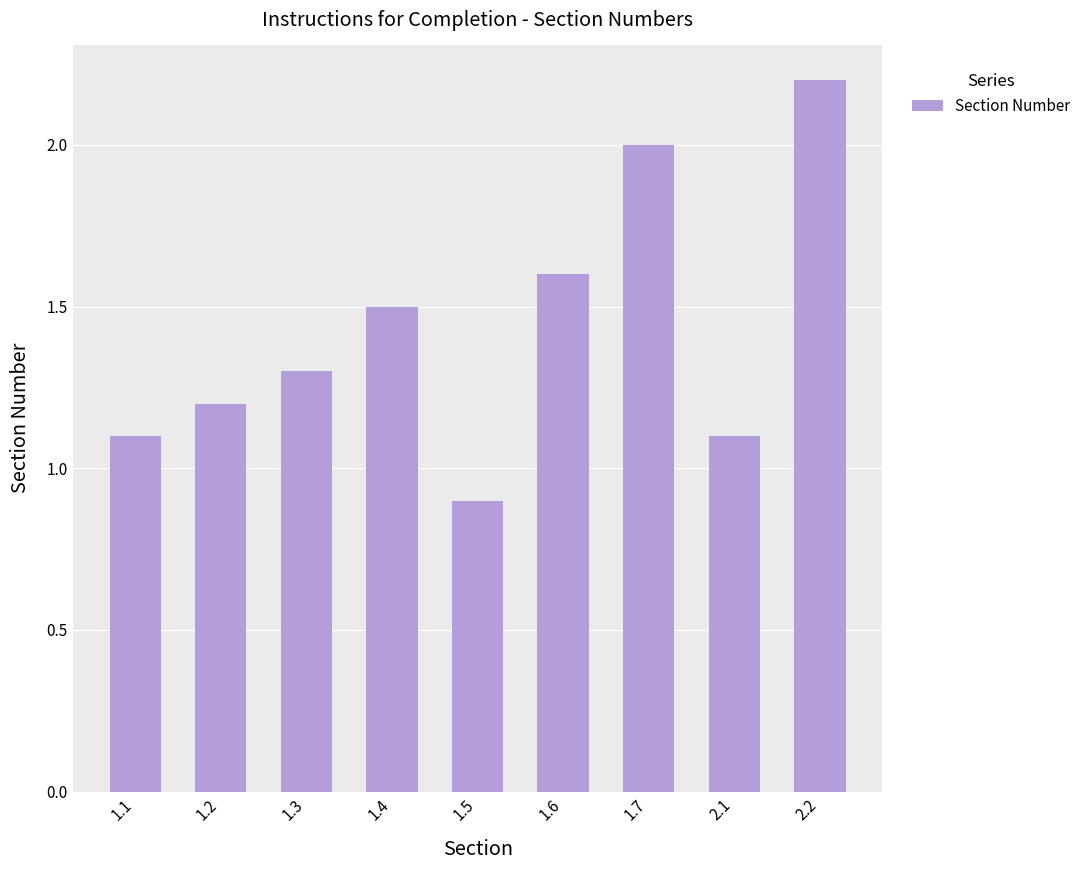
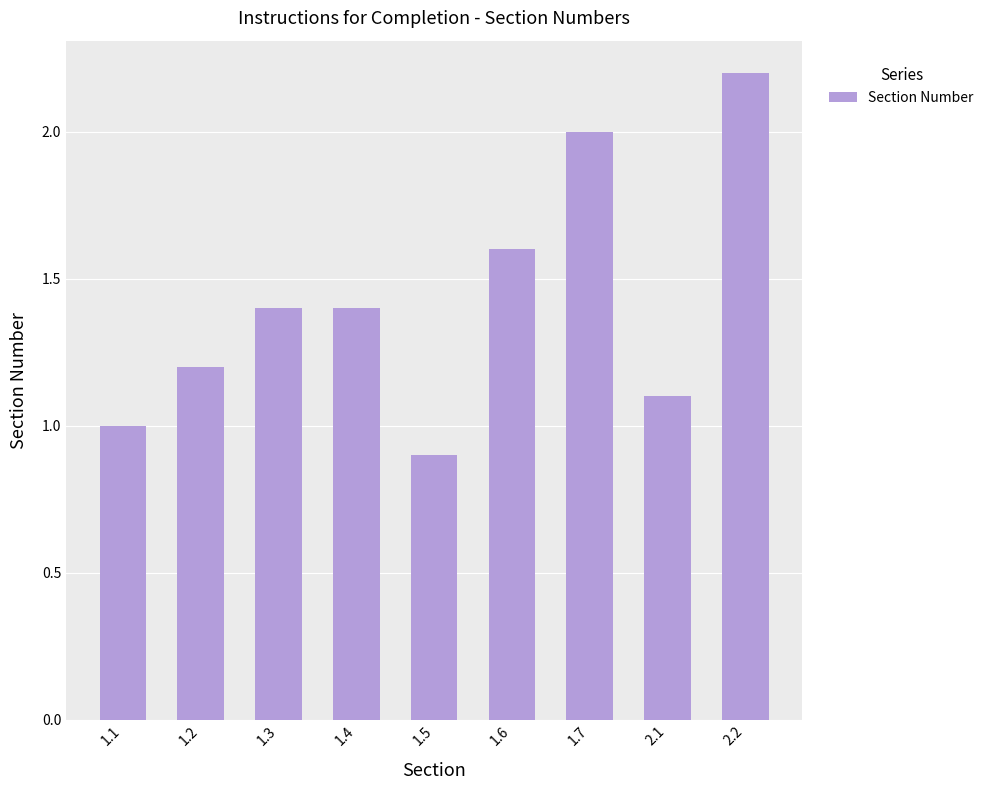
1.1: 1.1 -> 1.0
1.3: 1.3 -> 1.4
1.4: 1.5 -> 1.4
